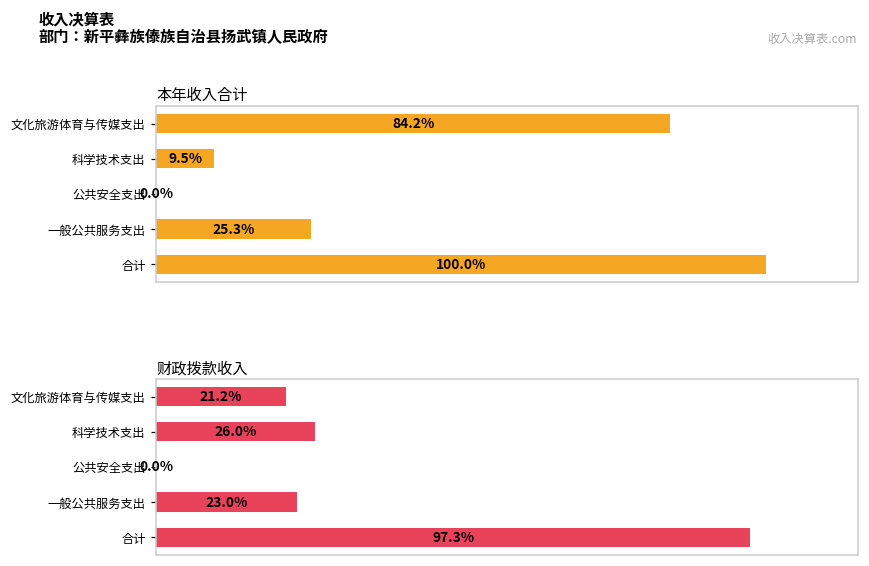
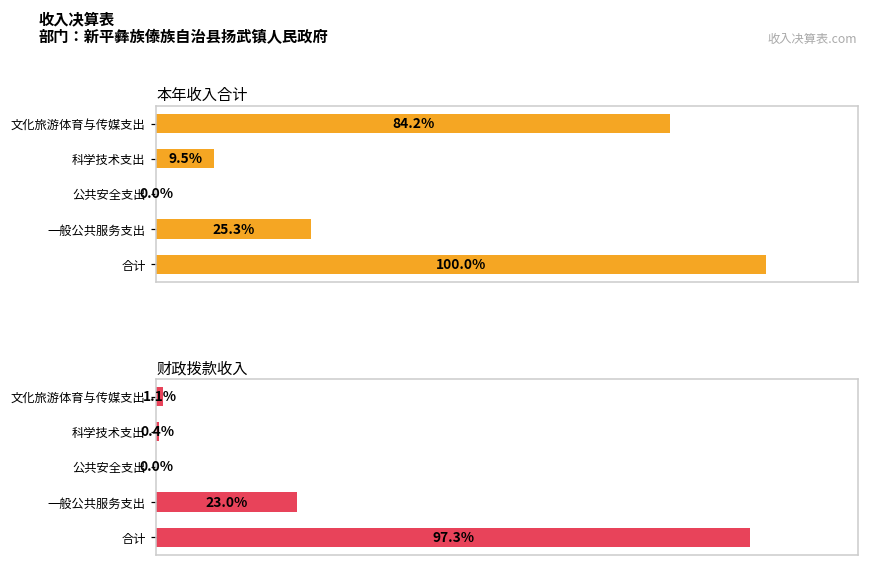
财政拨款收入, 文化旅游体育与传媒支出: 21.2% -> 1.1%
财政拨款收入, 科学技术支出: 26.0% -> 0.4%
